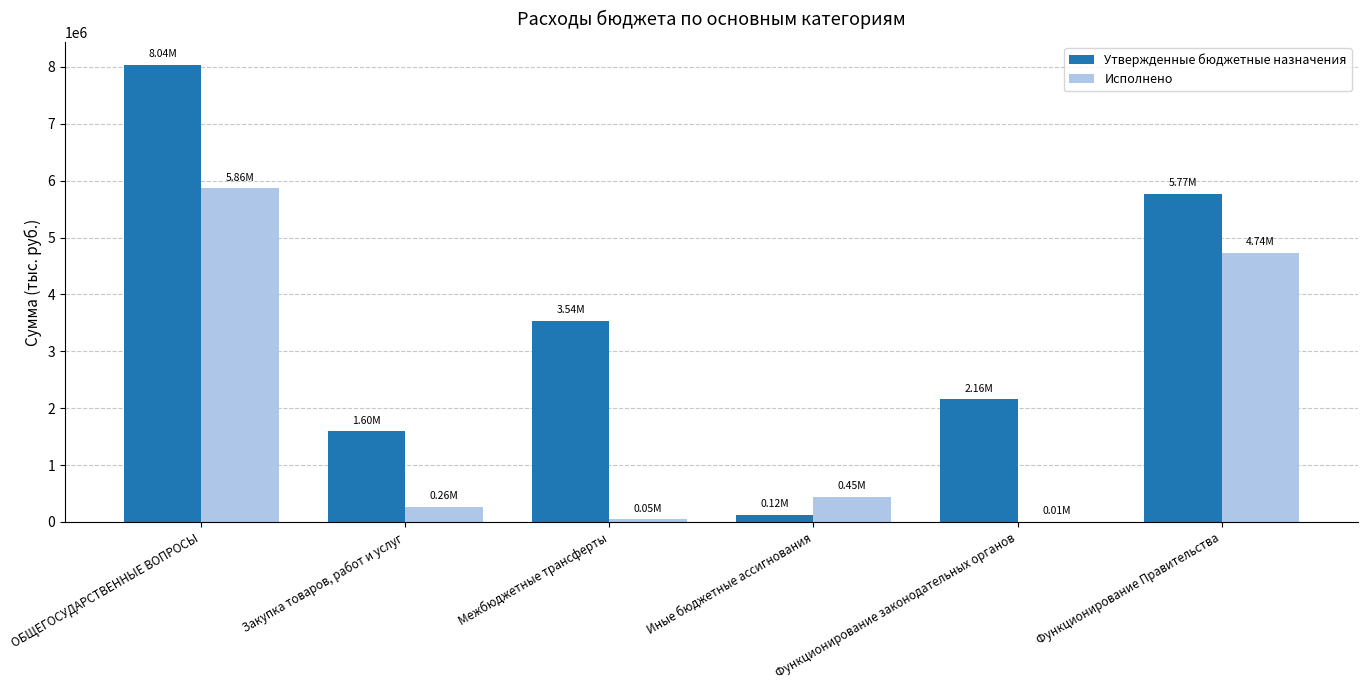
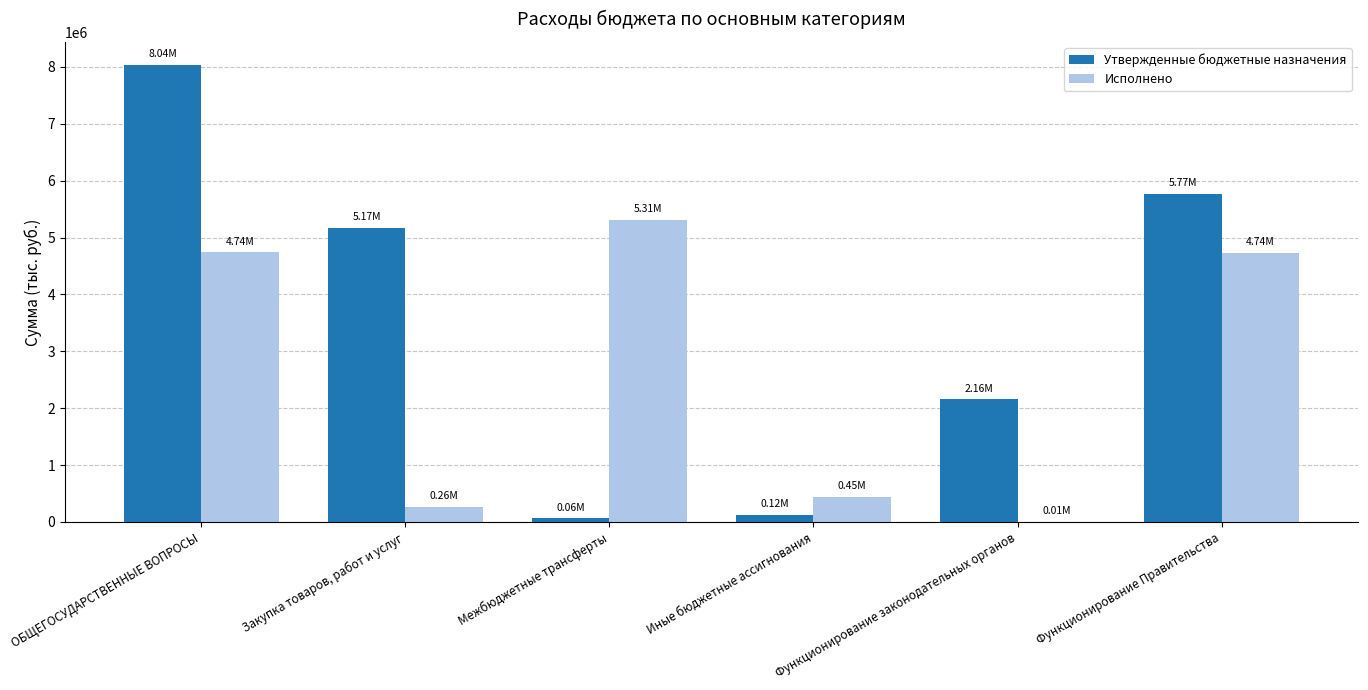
Исполнено, ОБЩЕГОСУДАРСТВЕННЫЕ ВОПРОСЫ: 5.86M -> 4.74M
Утвержденные бюджетные назначения, Закупка товаров, работ и услуг: 1.60M -> 5.17M
Утвержденные бюджетные назначения, Межбюджетные трансферты: 3.54M -> 0.06M
Исполнено, Межбюджетные трансферты: 0.05M -> 5.31M
